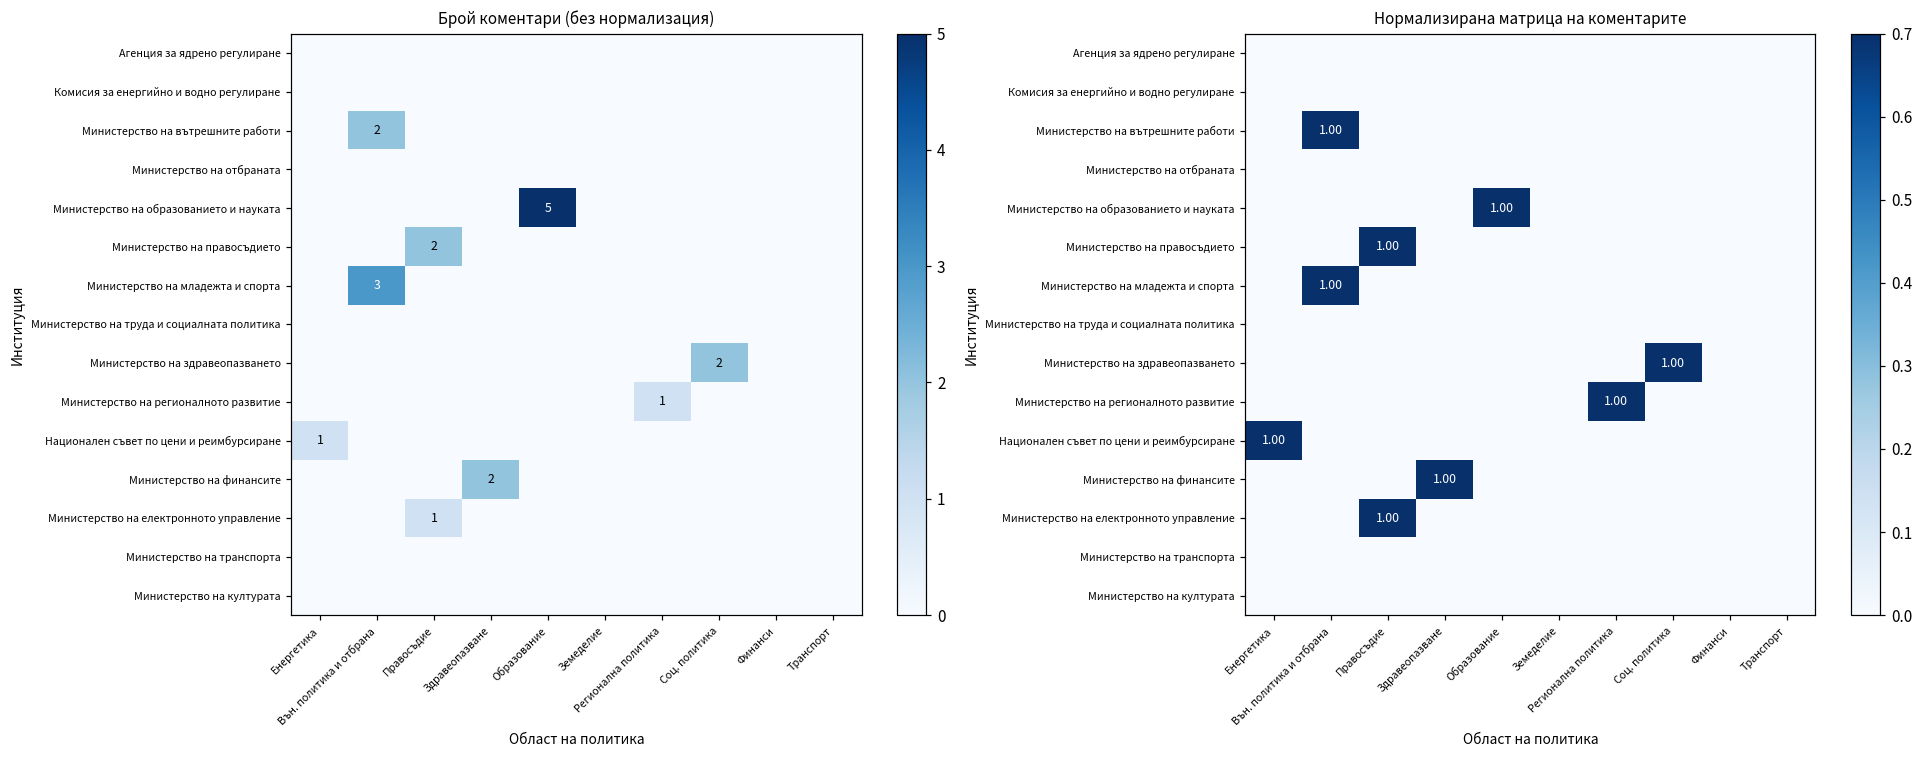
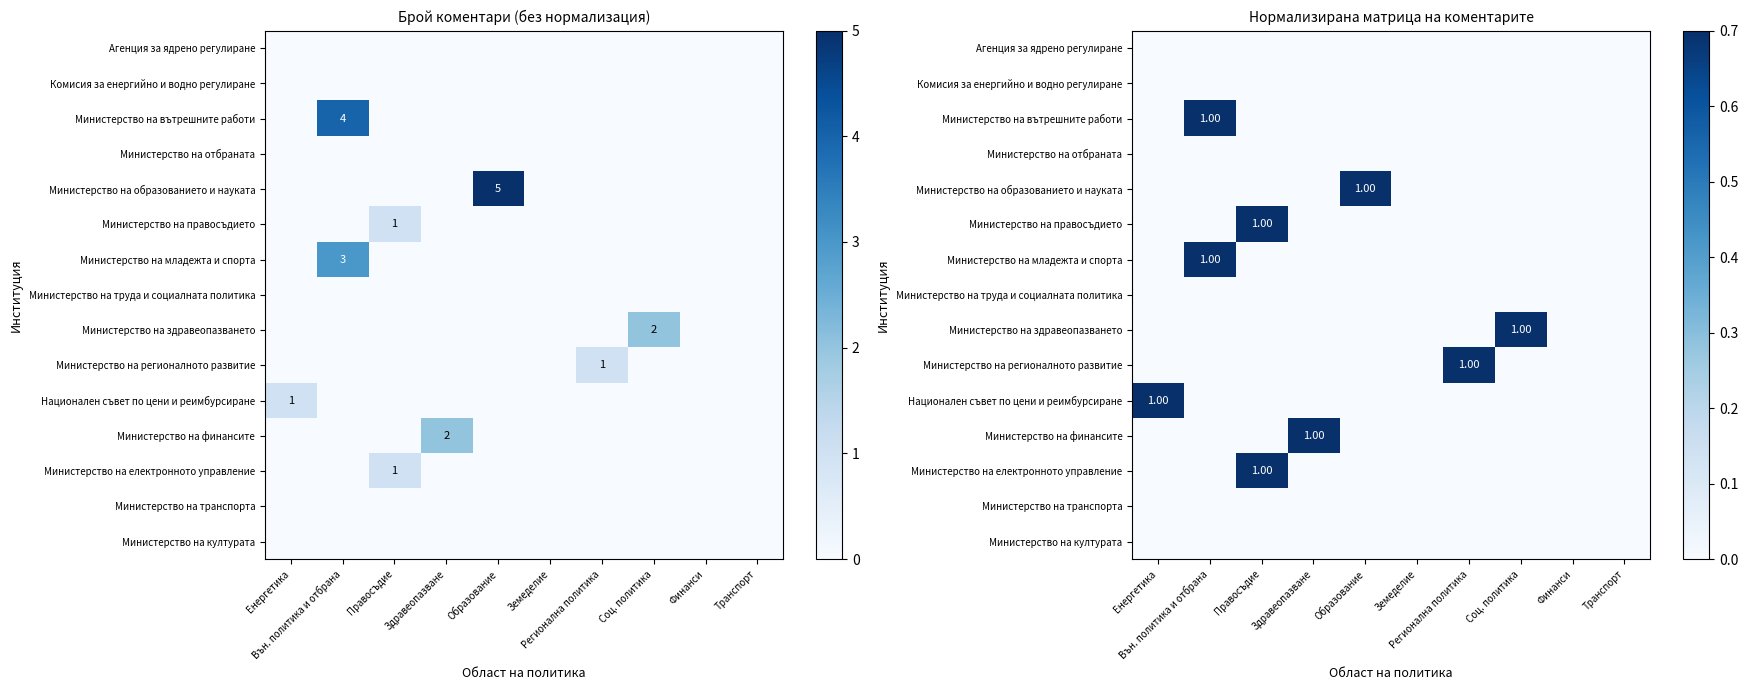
Брой коментари (без нормализация), Министерство на вътрешните работи, Вън. политика и отбрана: 2 -> 4
Брой коментари (без нормализация), Министерство на правосъдието, Правосъдие: 2 -> 1
